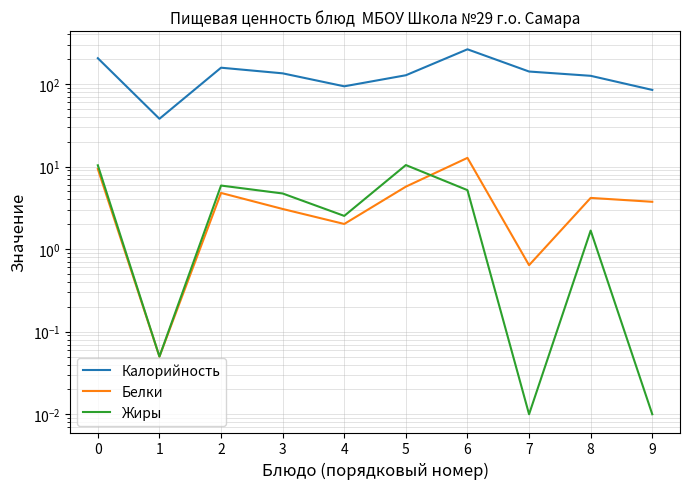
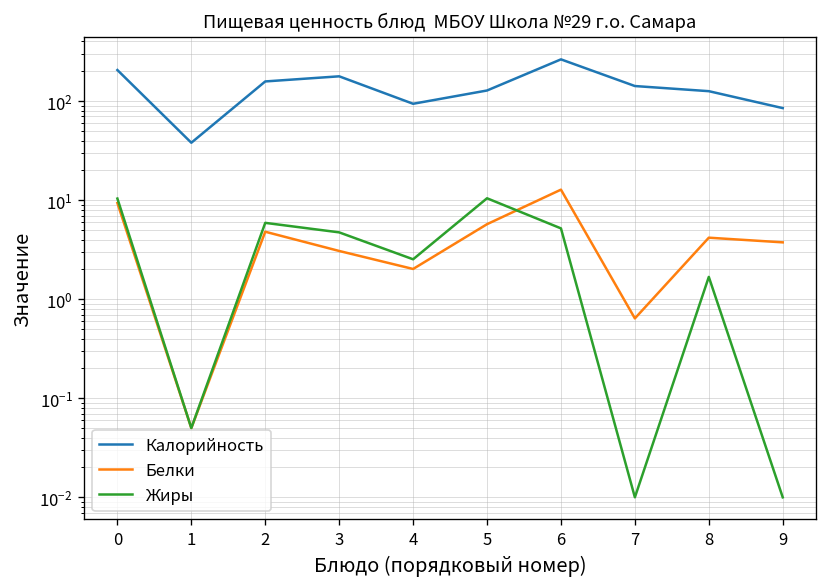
Калорийность, 3: 140 -> 180
